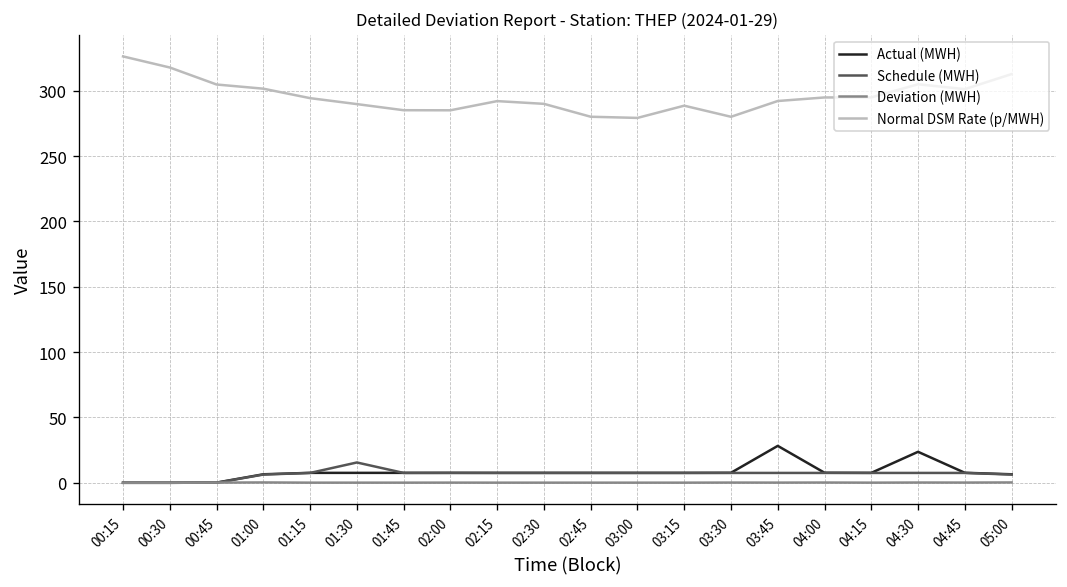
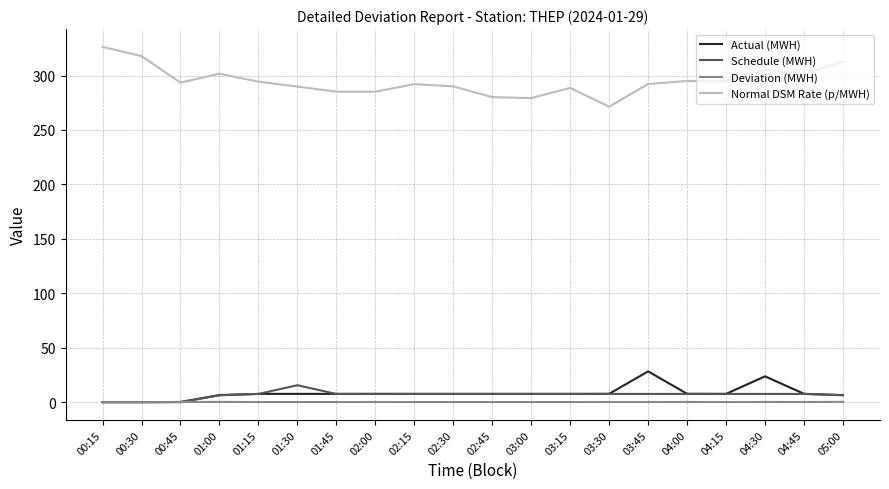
Normal DSM Rate (p/MWH), 00:45: 305 -> 293
Normal DSM Rate (p/MWH), 03:30: 280 -> 271
